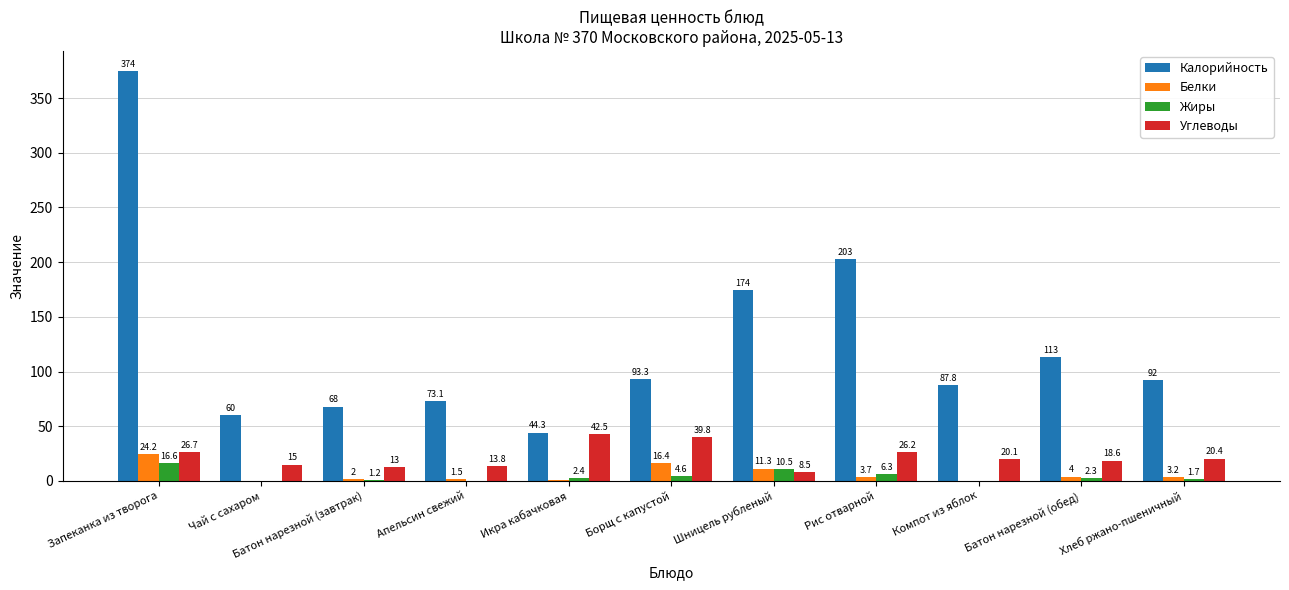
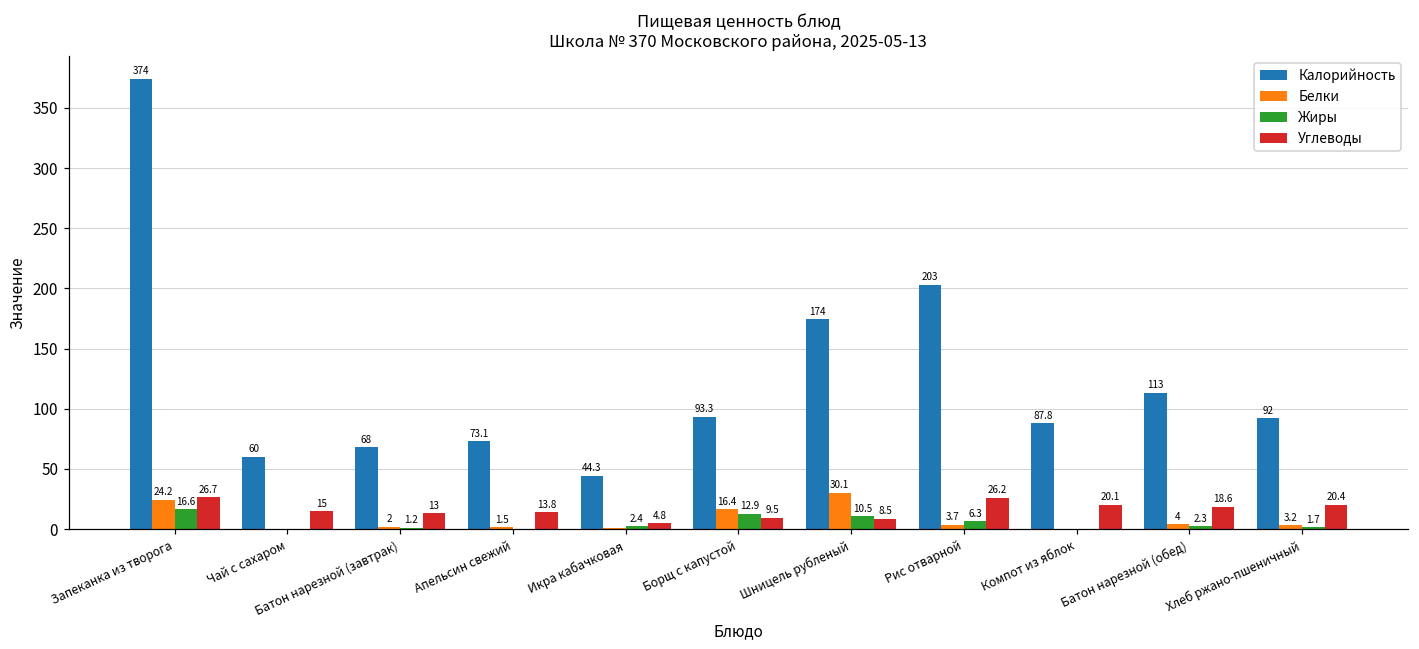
Углеводы, Икра кабачковая: 42.5 -> 4.8
Жиры, Борщ с капустой: 4.6 -> 12.9
Углеводы, Борщ с капустой: 39.8 -> 9.5
Белки, Шницель рубленый: 11.3 -> 30.1
